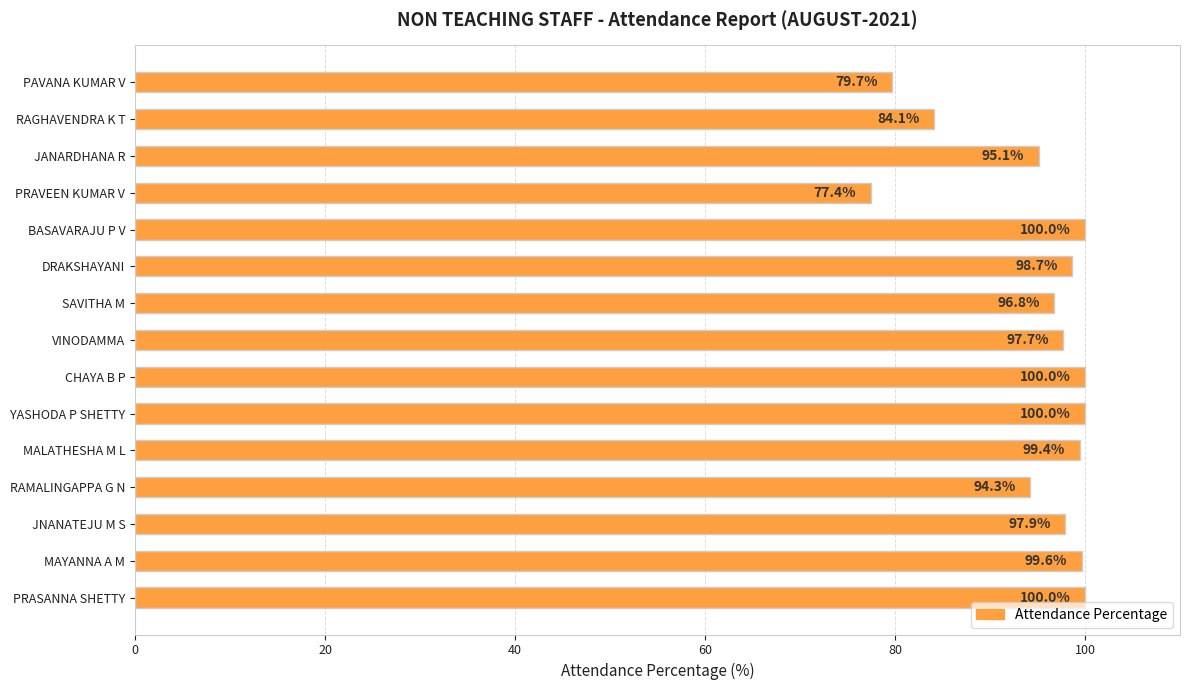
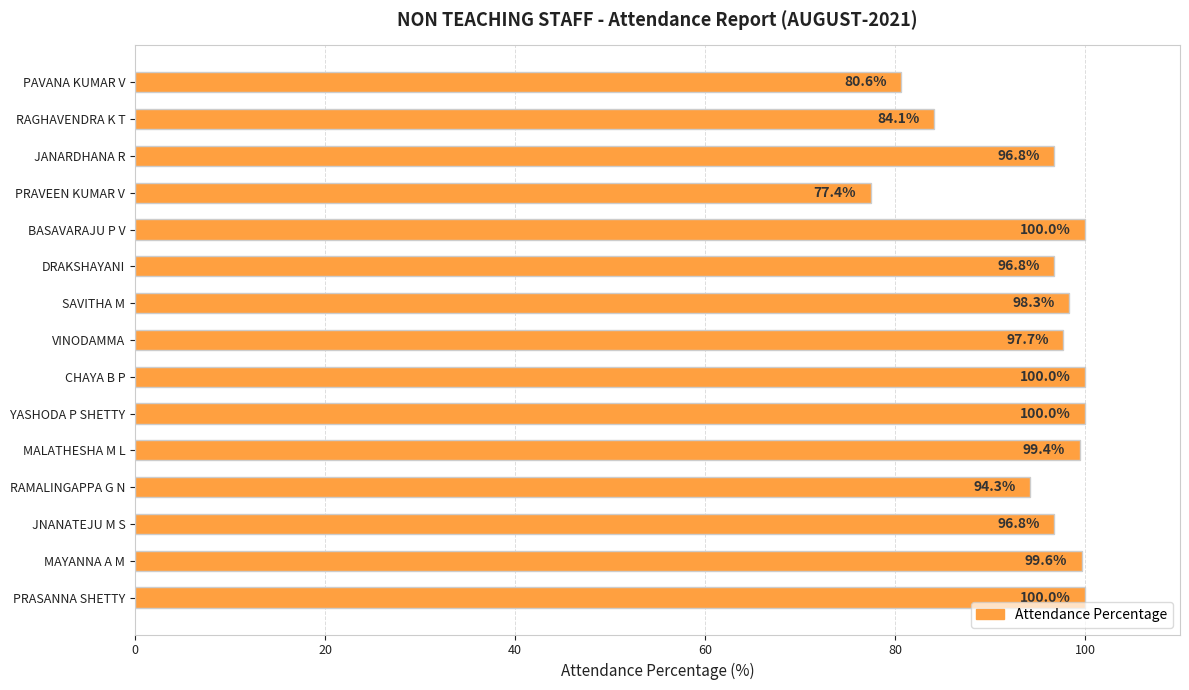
PAVANA KUMAR V: 79.7% -> 80.6%
JANARDHANA R: 95.1% -> 96.8%
DRAKSHAYANI: 98.7% -> 96.8%
SAVITHA M: 96.8% -> 98.3%
JNANATEJU M S: 97.9% -> 96.8%
